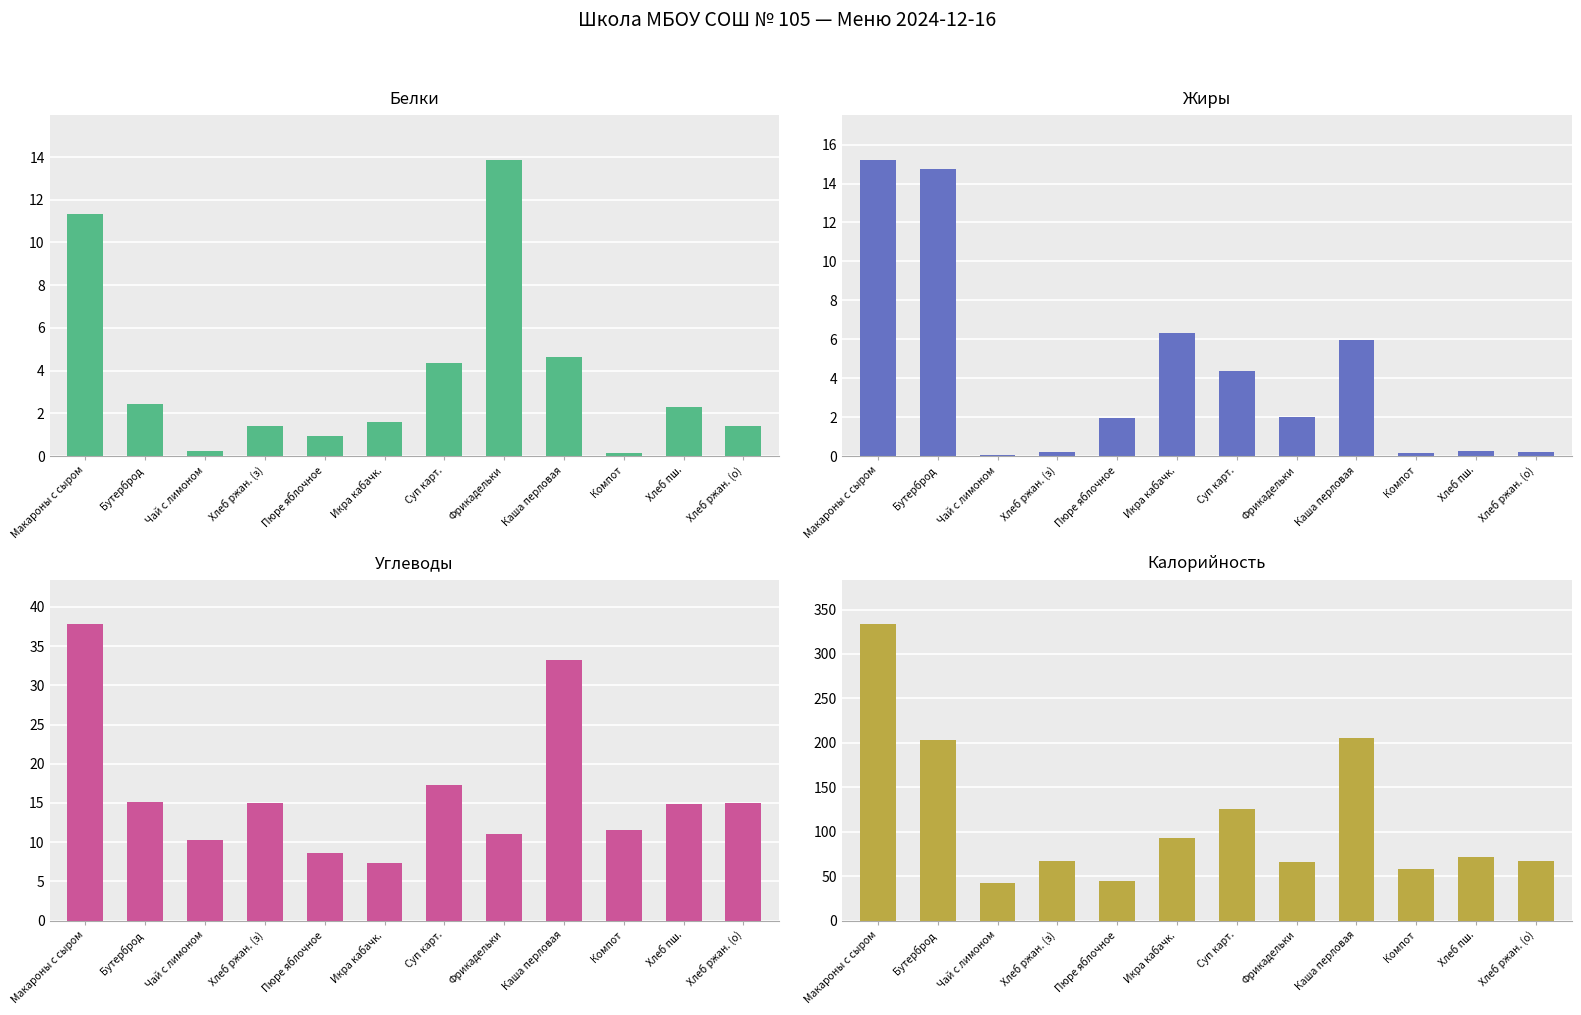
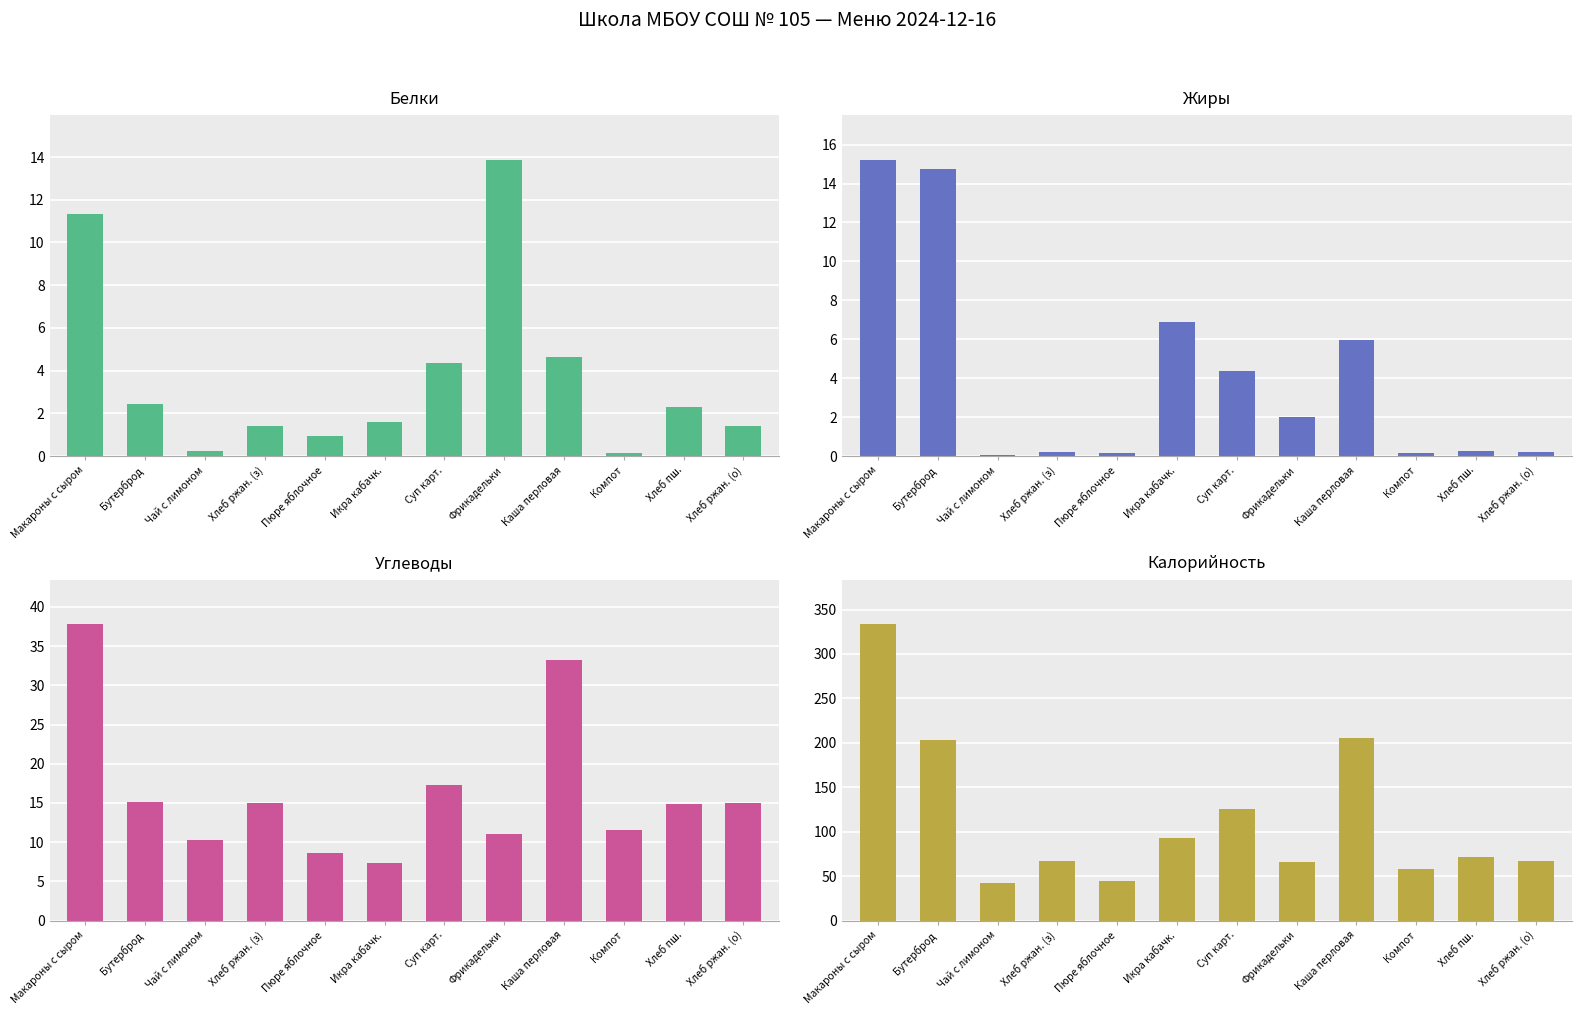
Жиры, Пюре яблочное: 2.0 -> 0.1
Жиры, Икра кабачк.: 6.3 -> 6.9
